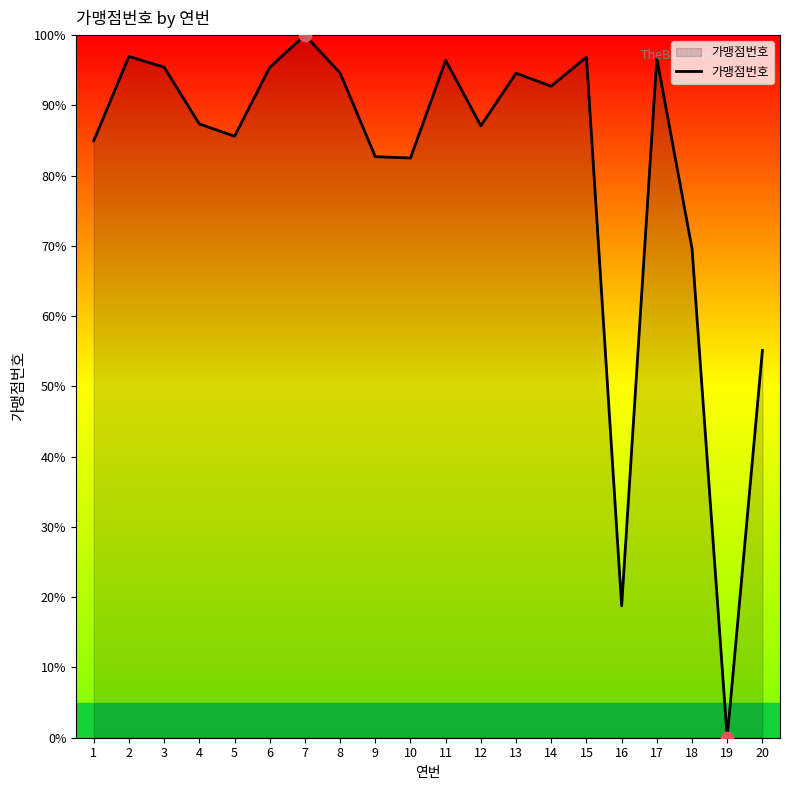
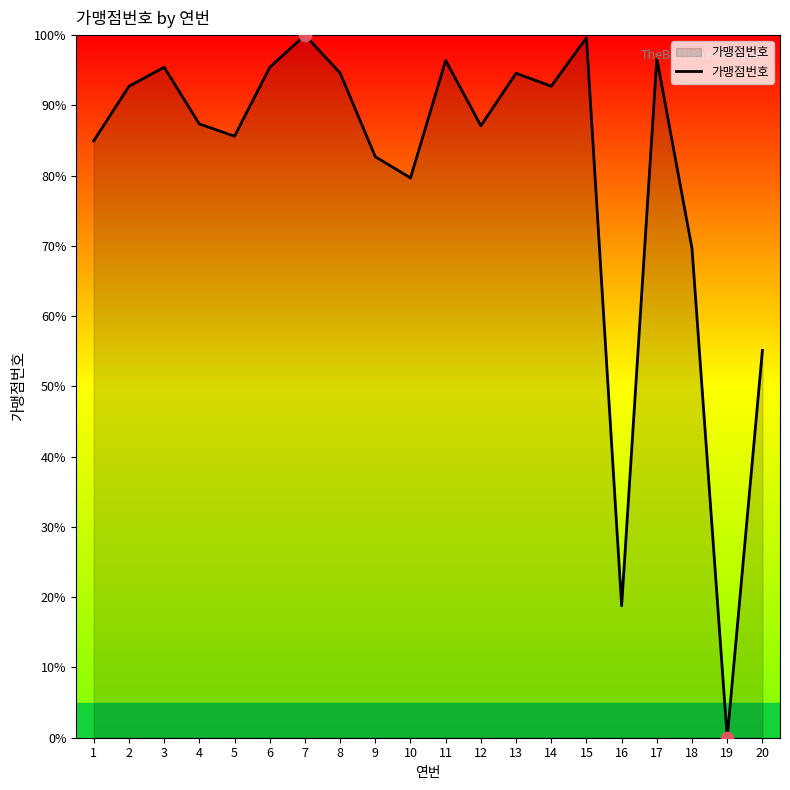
가맹점번호, 2: 97% -> 93%
가맹점번호, 10: 83% -> 80%
가맹점번호, 15: 97% -> 100%
